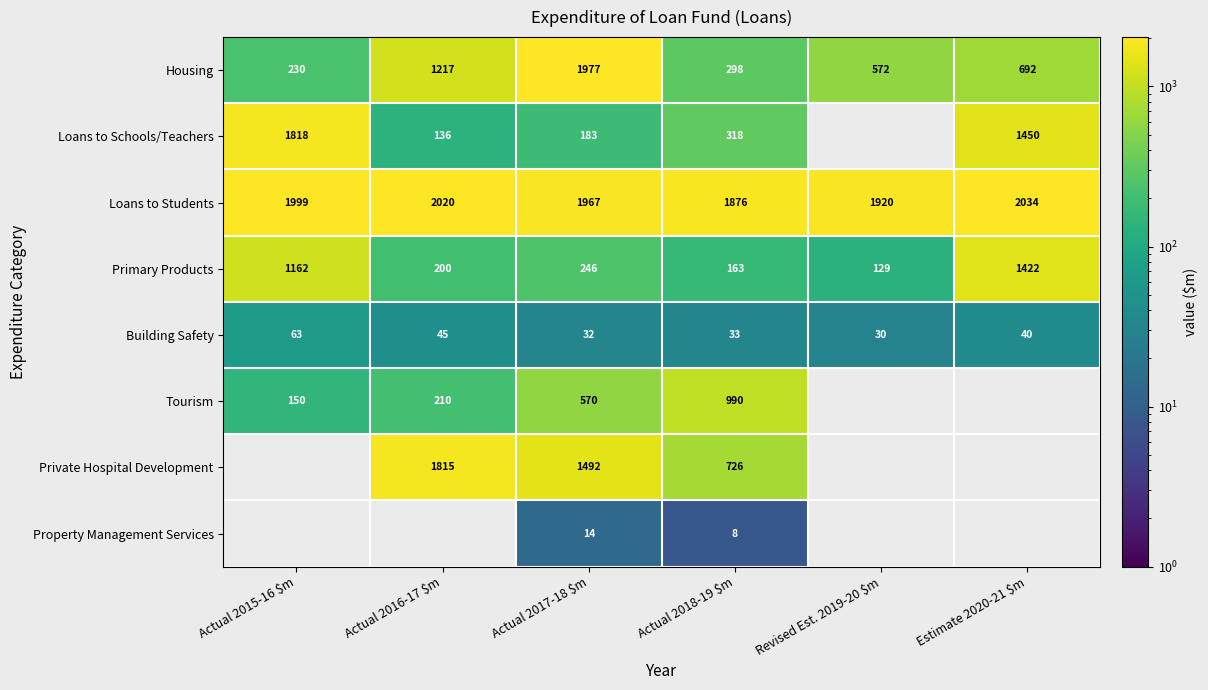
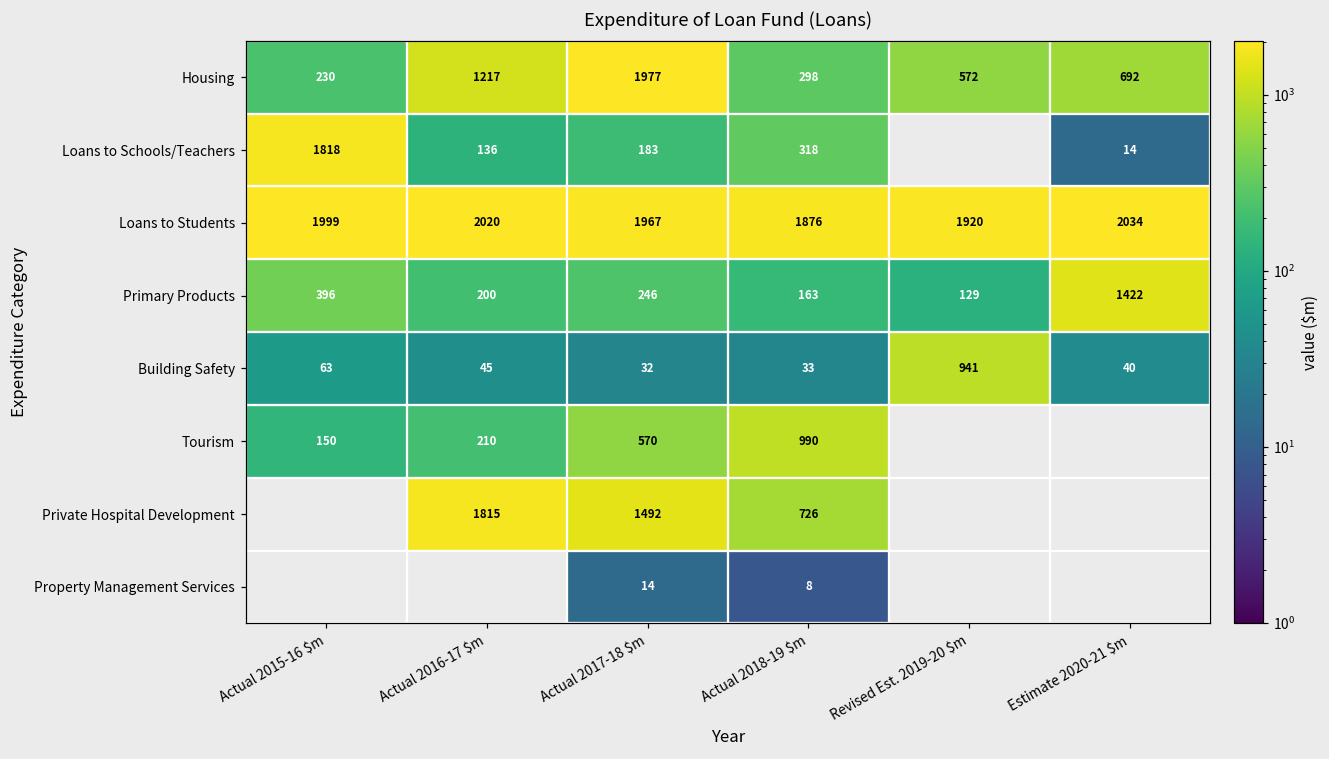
Loans to Schools/Teachers, Estimate 2020-21 $m: 1450 -> 14
Primary Products, Actual 2015-16 $m: 1162 -> 396
Building Safety, Revised Est. 2019-20 $m: 30 -> 941
